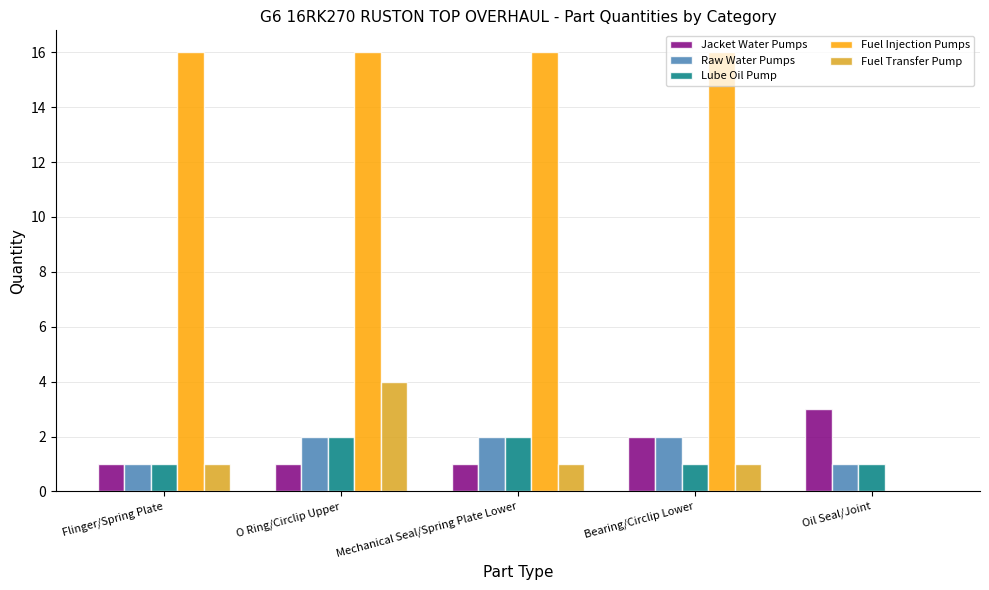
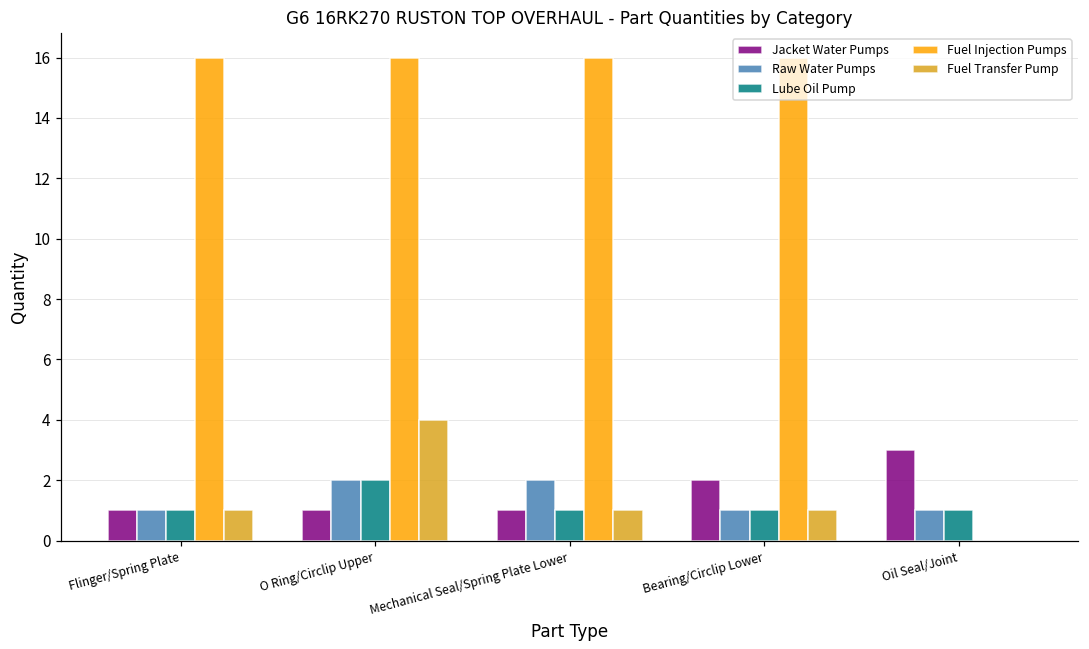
Lube Oil Pump, Mechanical Seal/Spring Plate Lower: 2 -> 1
Raw Water Pumps, Bearing/Circlip Lower: 2 -> 1
